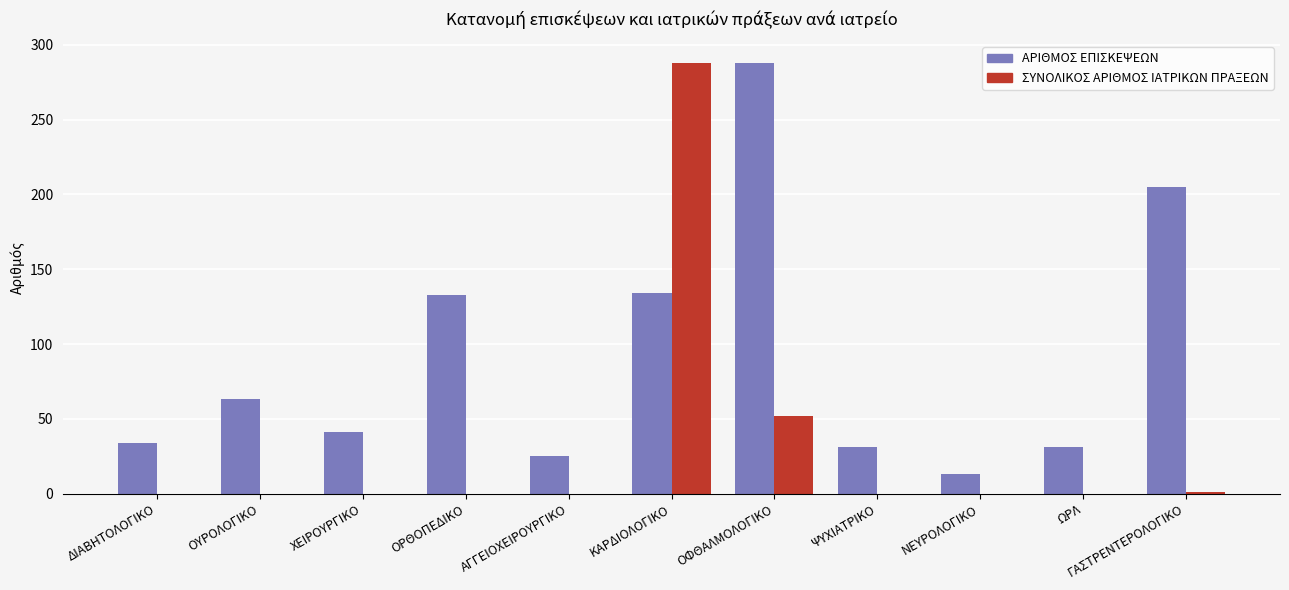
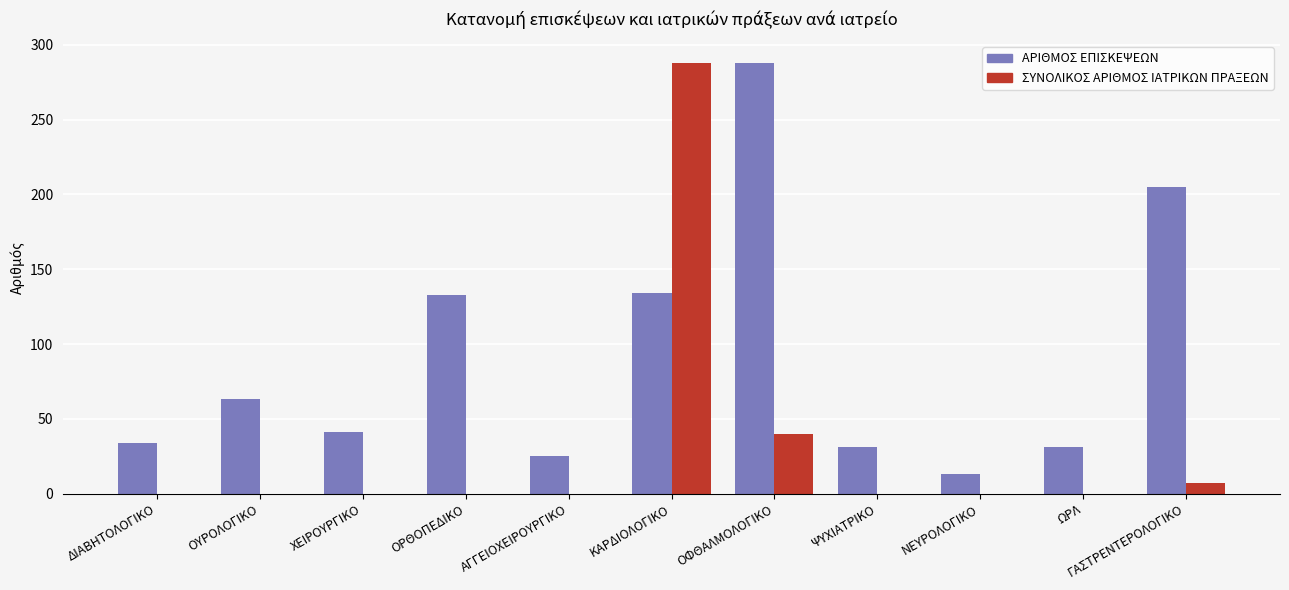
ΣΥΝΟΛΙΚΟΣ ΑΡΙΘΜΟΣ ΙΑΤΡΙΚΩΝ ΠΡΑΞΕΩΝ, ΟΦΘΑΛΜΟΛΟΓΙΚΟ: 52 -> 40
ΣΥΝΟΛΙΚΟΣ ΑΡΙΘΜΟΣ ΙΑΤΡΙΚΩΝ ΠΡΑΞΕΩΝ, ΓΑΣΤΡΕΝΤΕΡΟΛΟΓΙΚΟ: 1 -> 7
